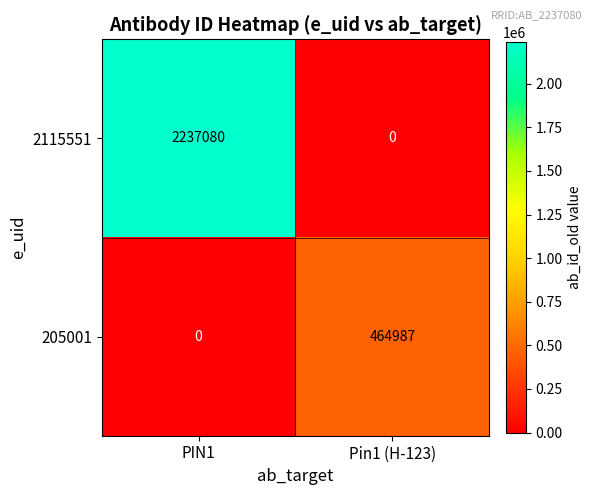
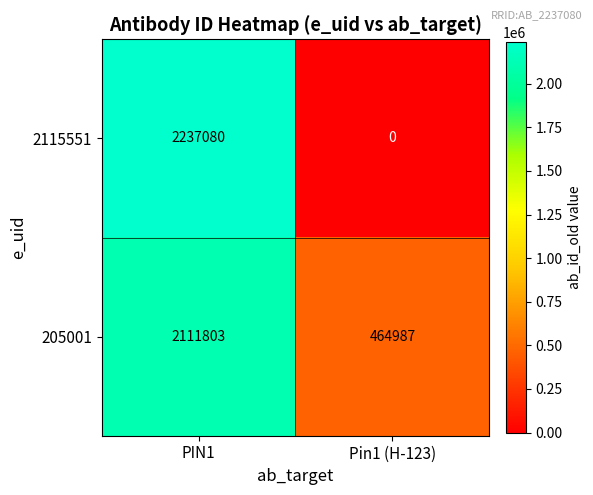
205001, PIN1: 0 -> 2111803
